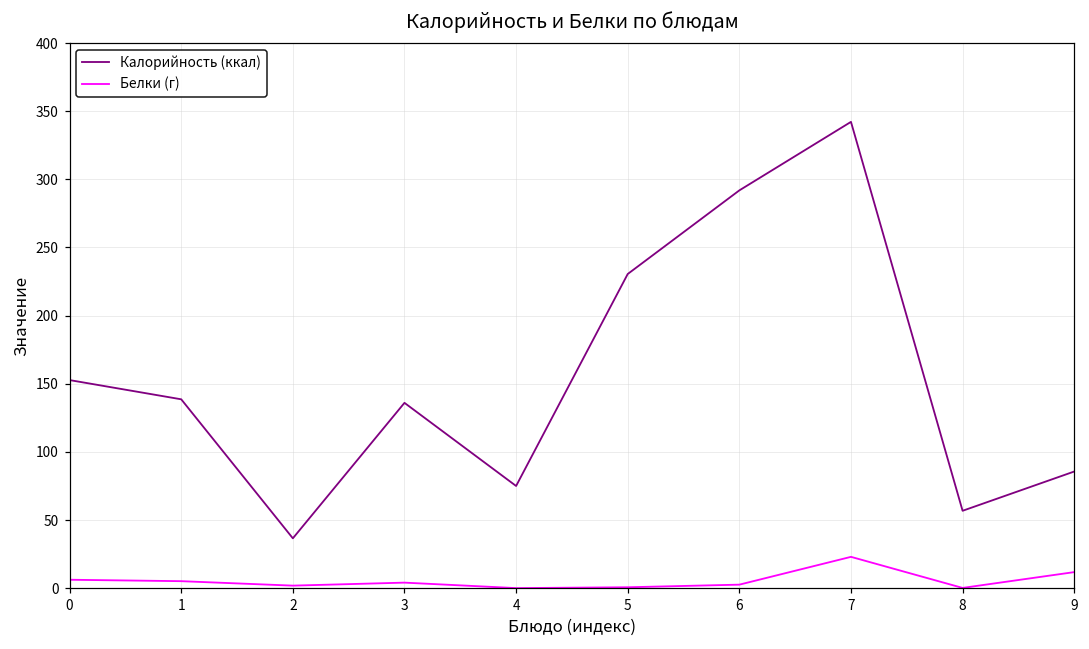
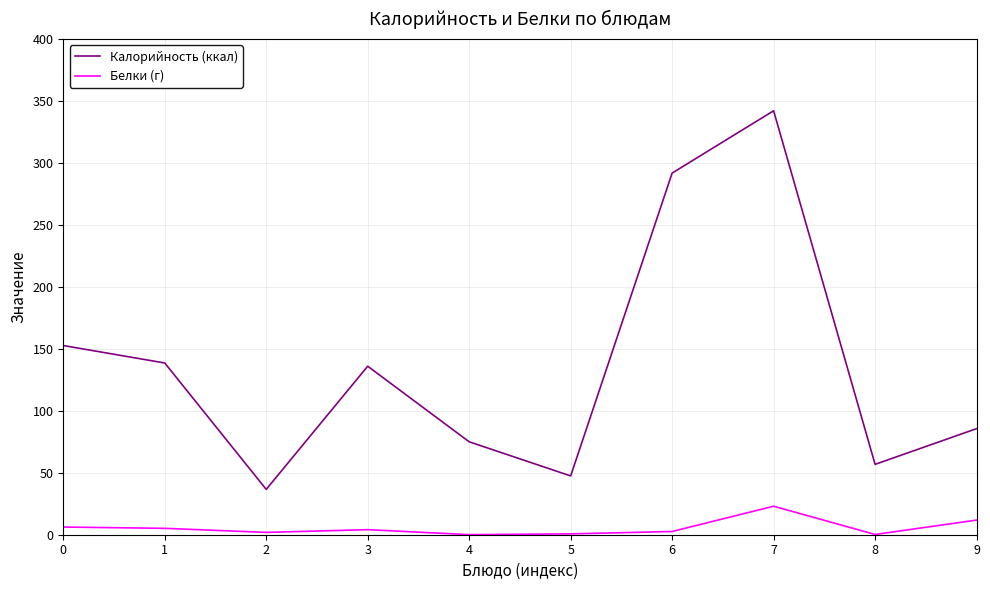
Калорийность (ккал), 5: 231 -> 47
